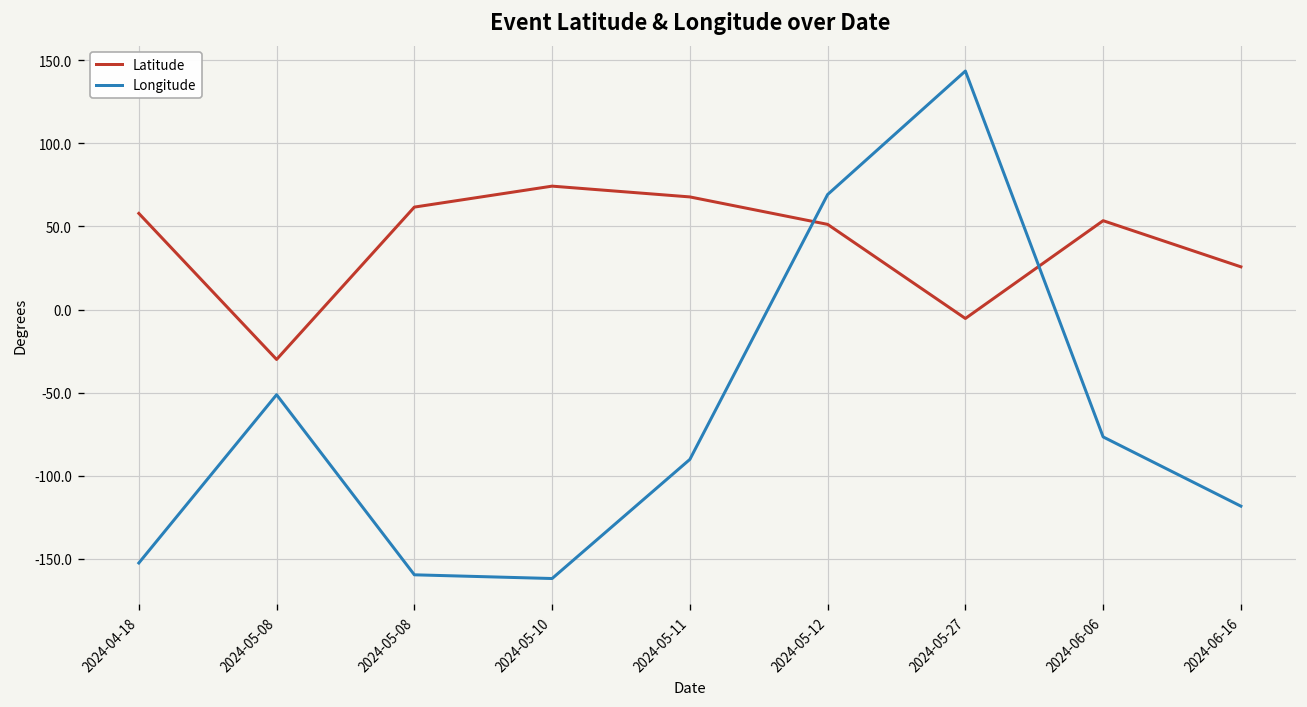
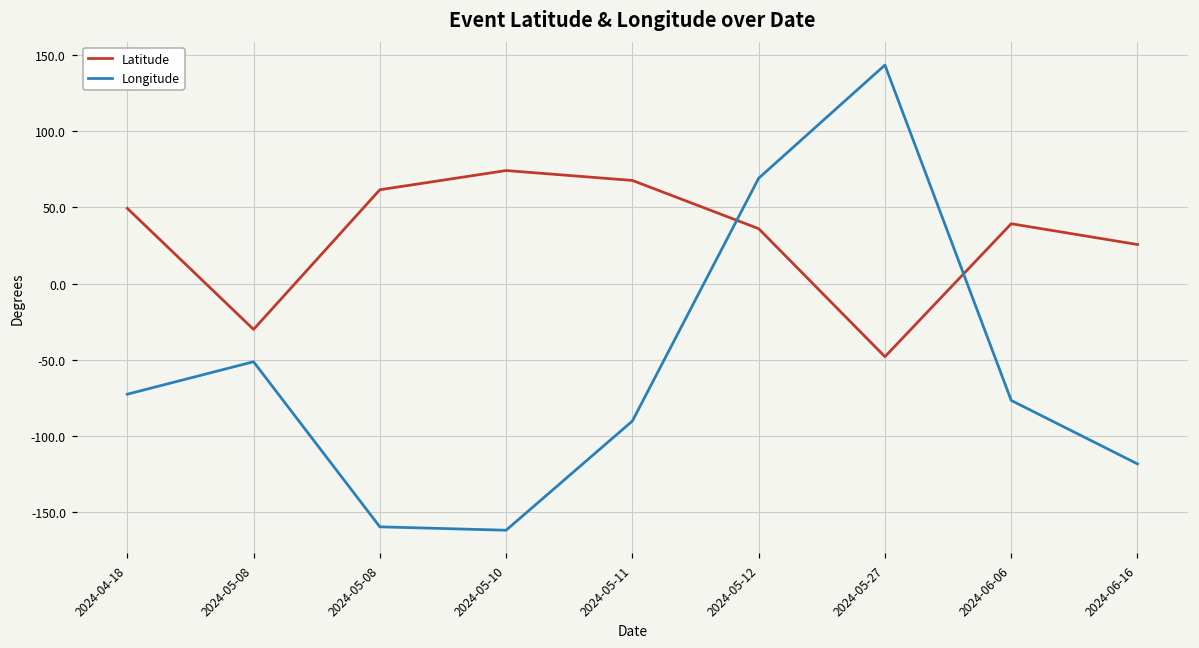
Latitude, 2024-04-18: 58 -> 49
Longitude, 2024-04-18: -152 -> -73
Latitude, 2024-05-12: 51 -> 36
Latitude, 2024-05-27: -5 -> -48
Latitude, 2024-06-06: 53 -> 39
